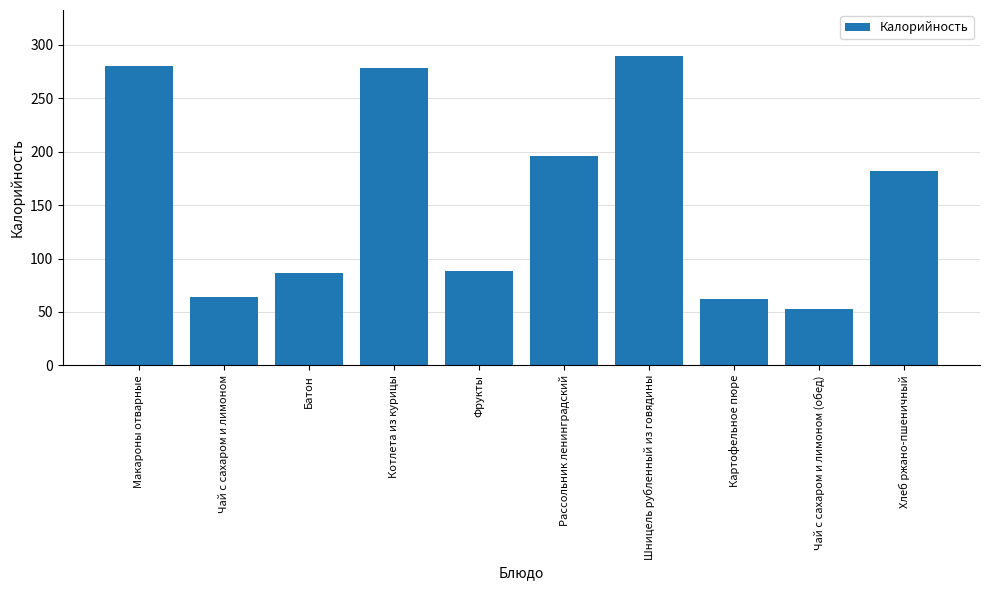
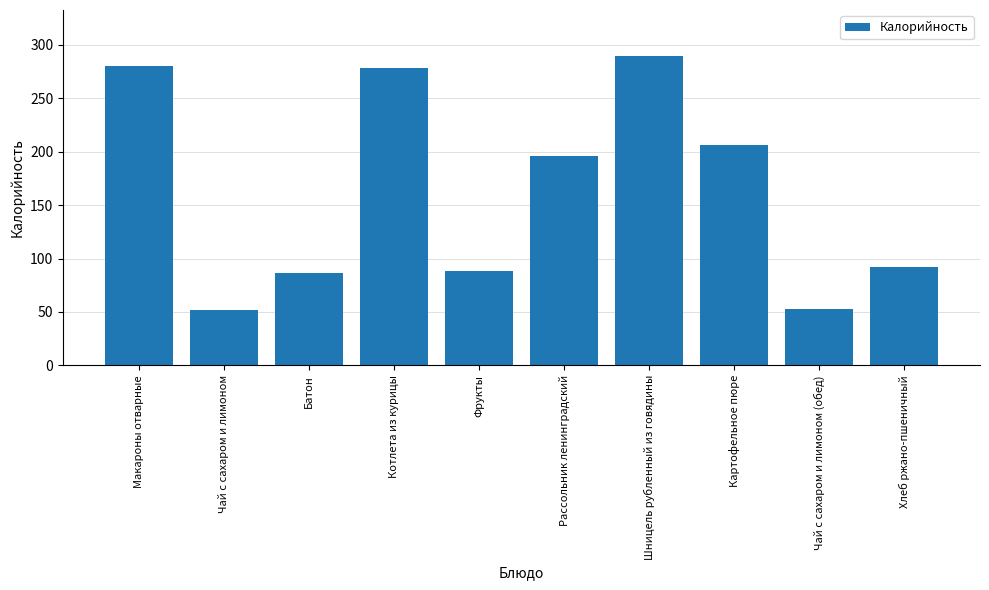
Чай с сахаром и лимоном: 64 -> 52
Картофельное пюре: 62 -> 206
Хлеб ржано-пшеничный: 182 -> 92
